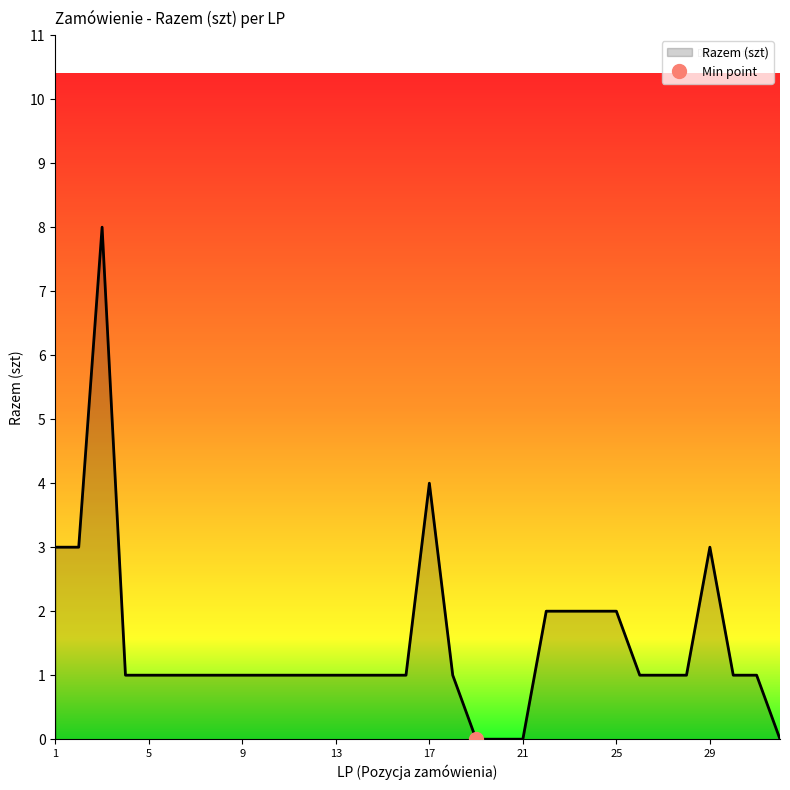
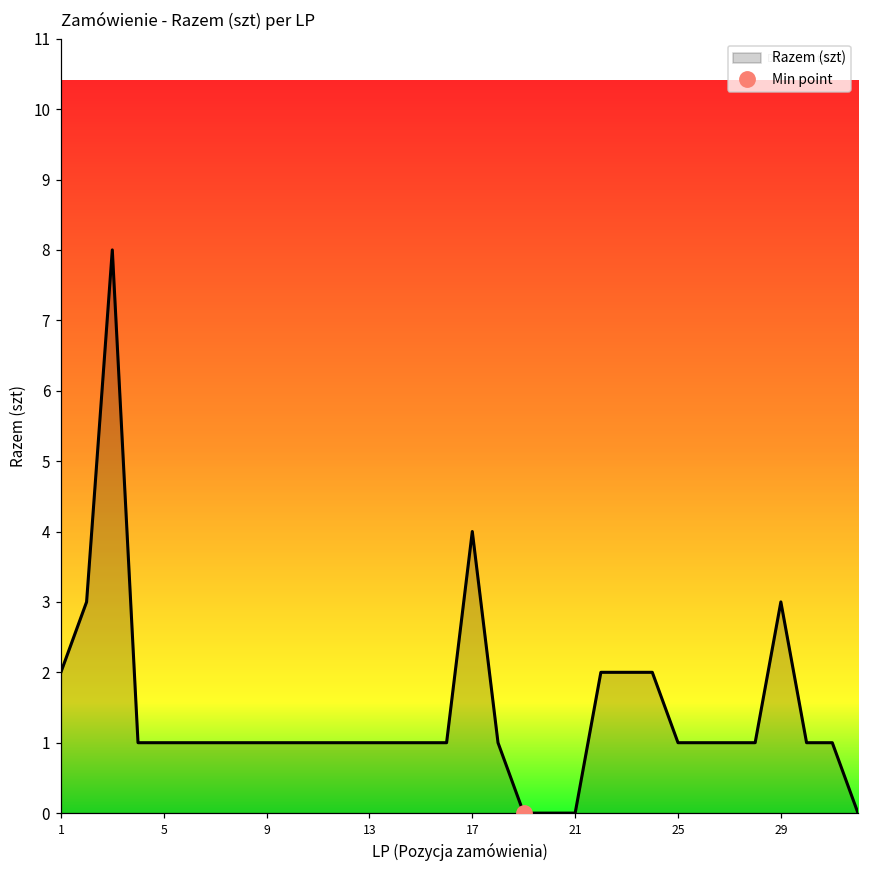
Razem (szt), 1: 3 -> 2
Razem (szt), 25: 2 -> 1
